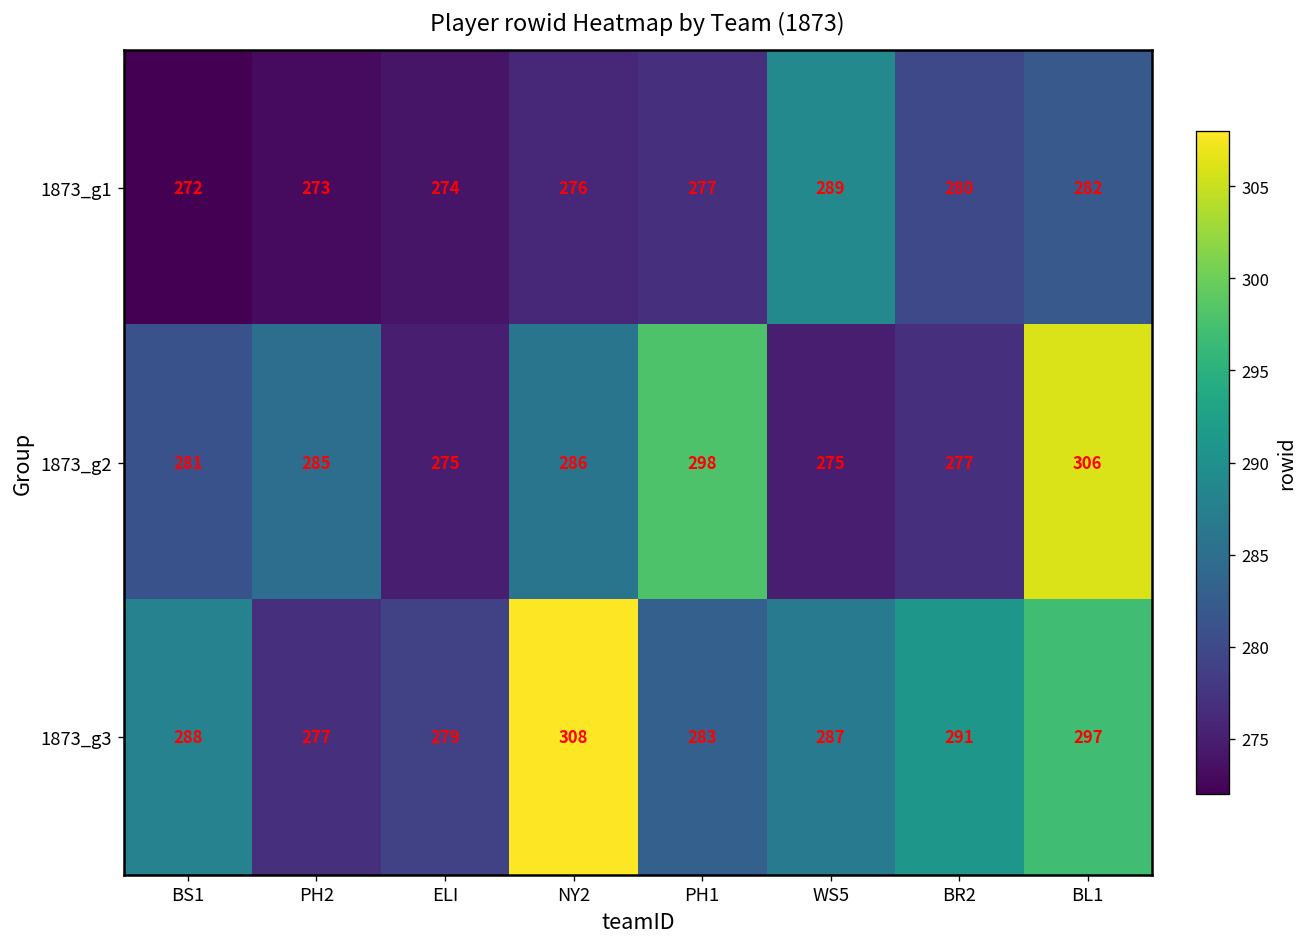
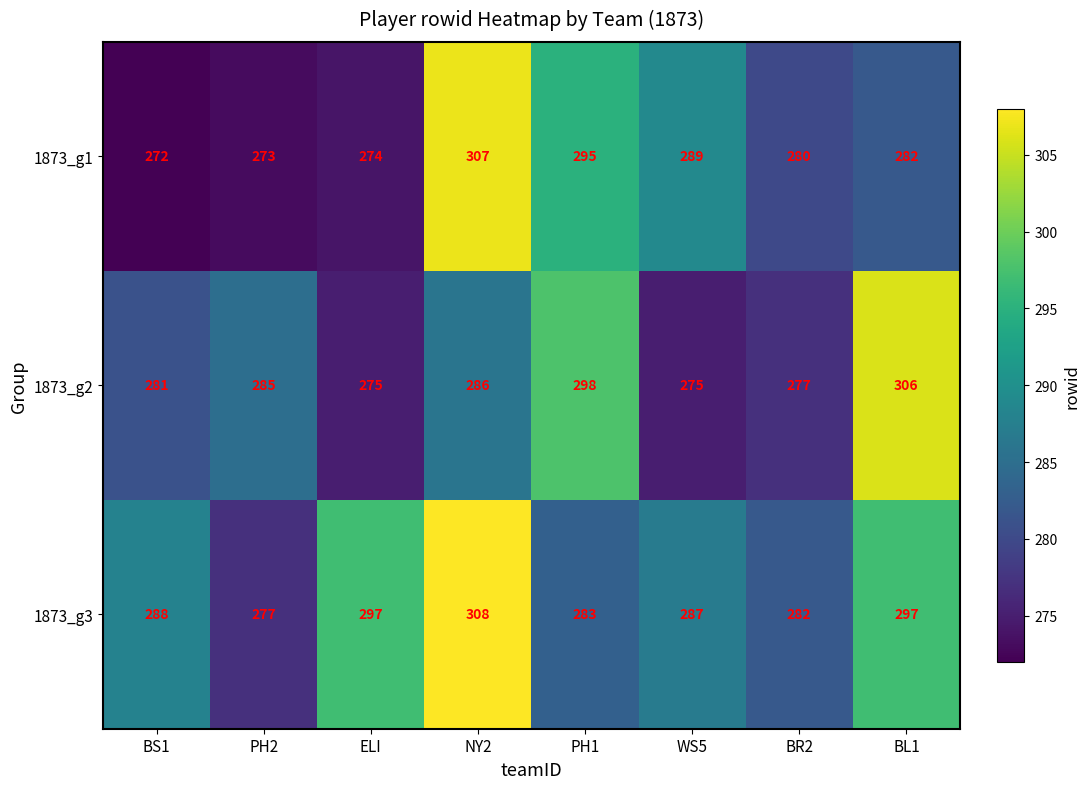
1873_g1, NY2: 276 -> 307
1873_g1, PH1: 277 -> 295
1873_g3, ELI: 279 -> 297
1873_g3, BR2: 291 -> 282
